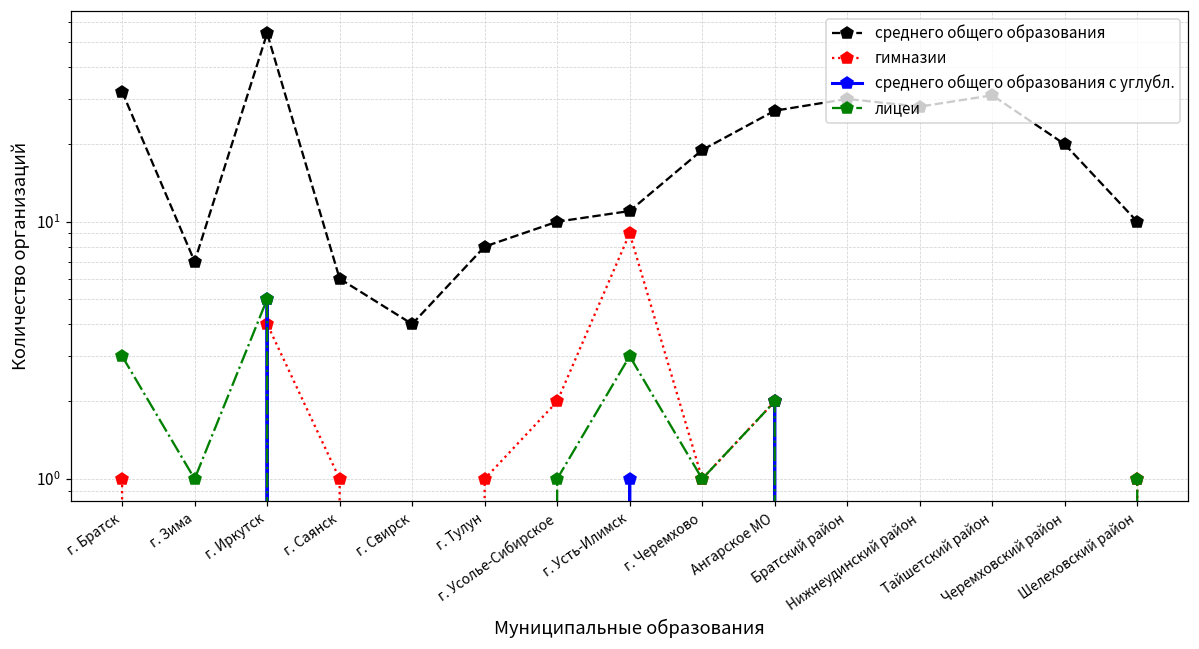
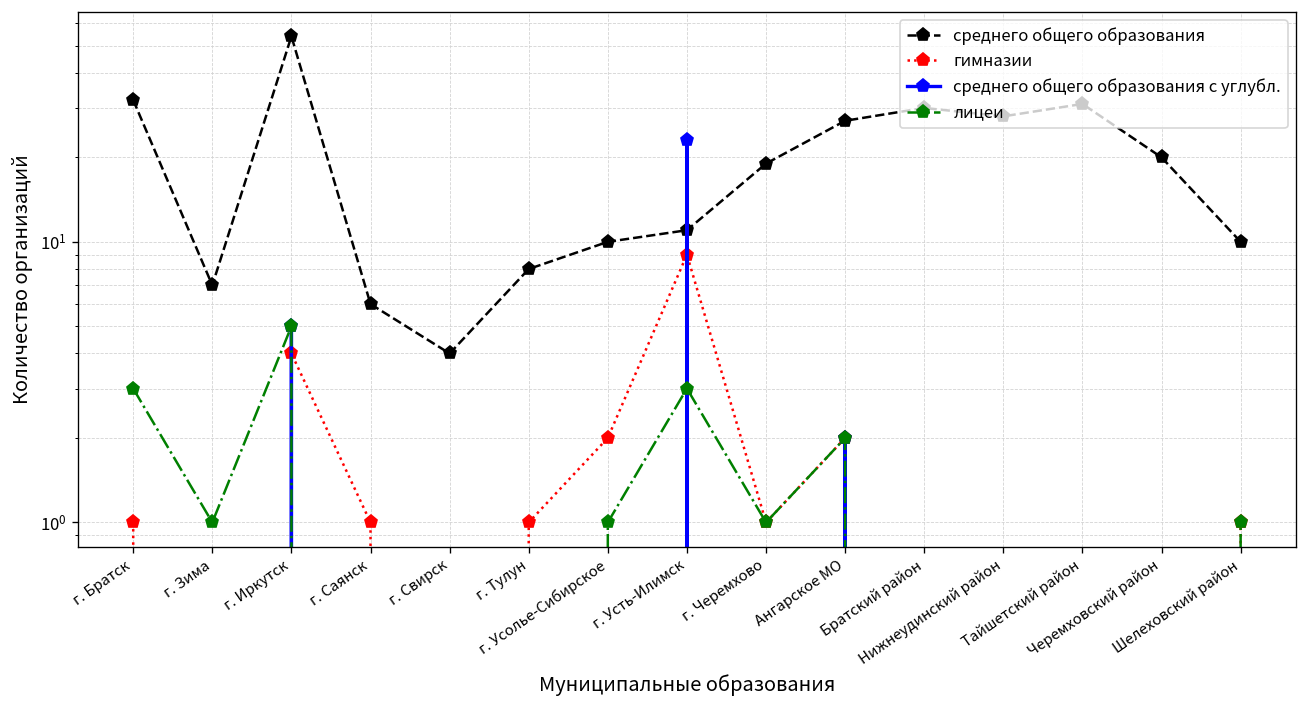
среднего общего образования с углубл., г. Усть-Илимск: 1 -> 23
